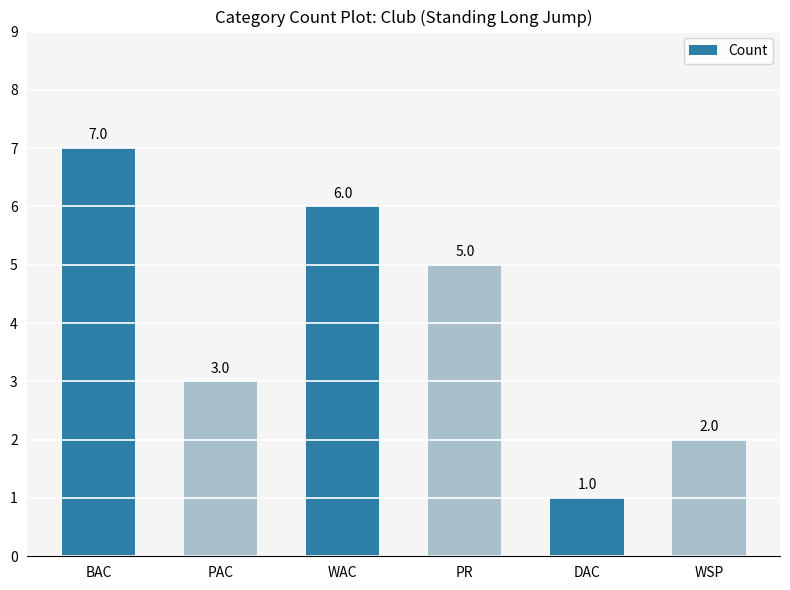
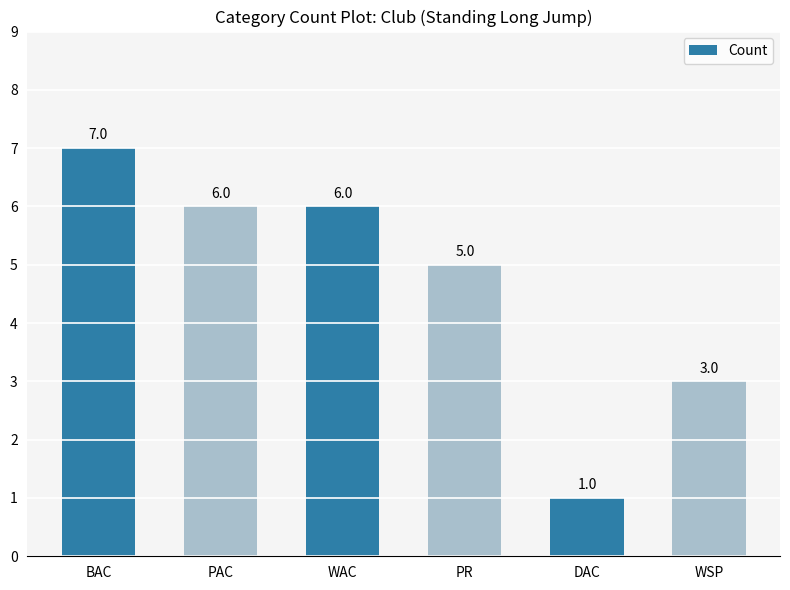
PAC: 3.0 -> 6.0
WSP: 2.0 -> 3.0
